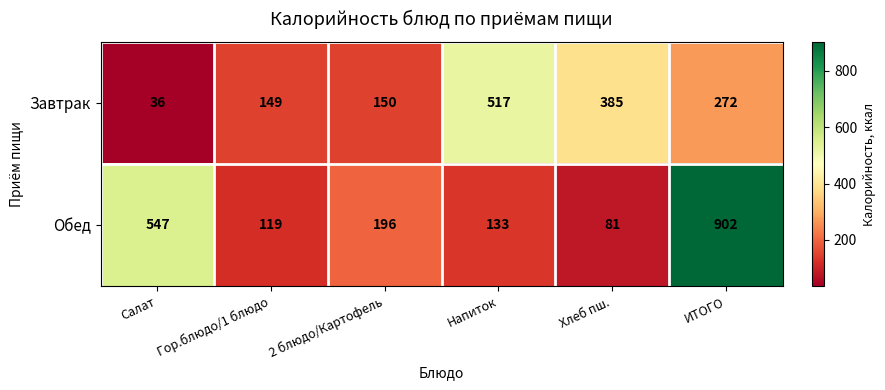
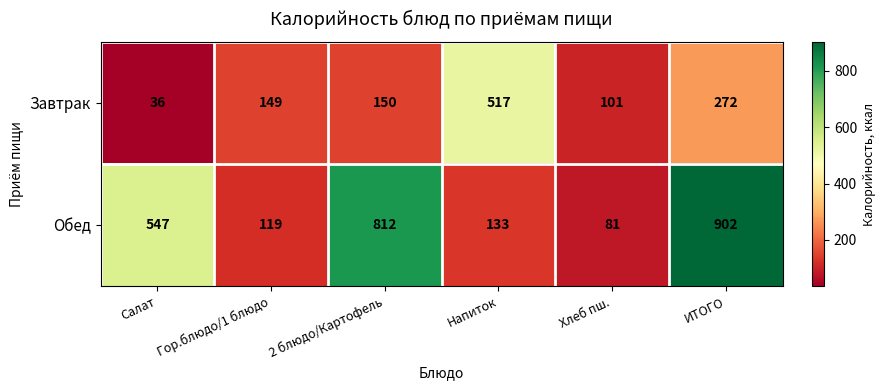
Завтрак, Хлеб пш.: 385 -> 101
Обед, 2 блюдо/Картофель: 196 -> 812
